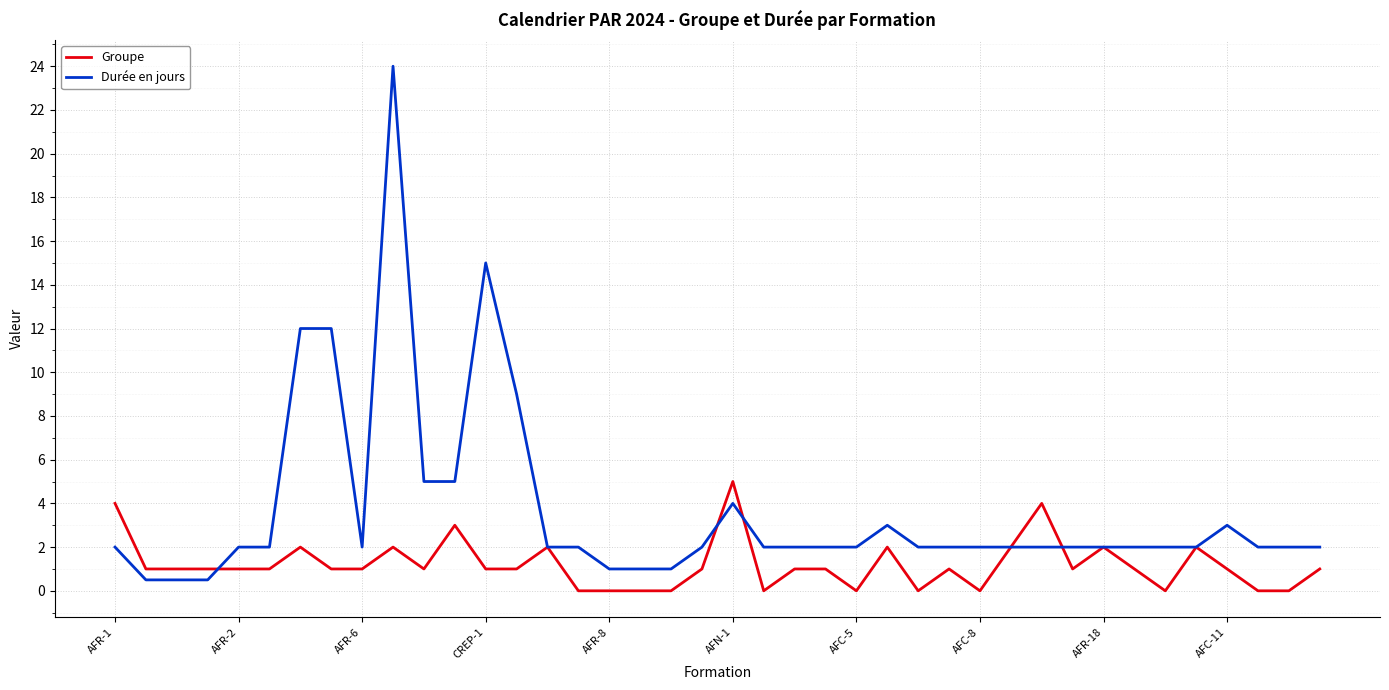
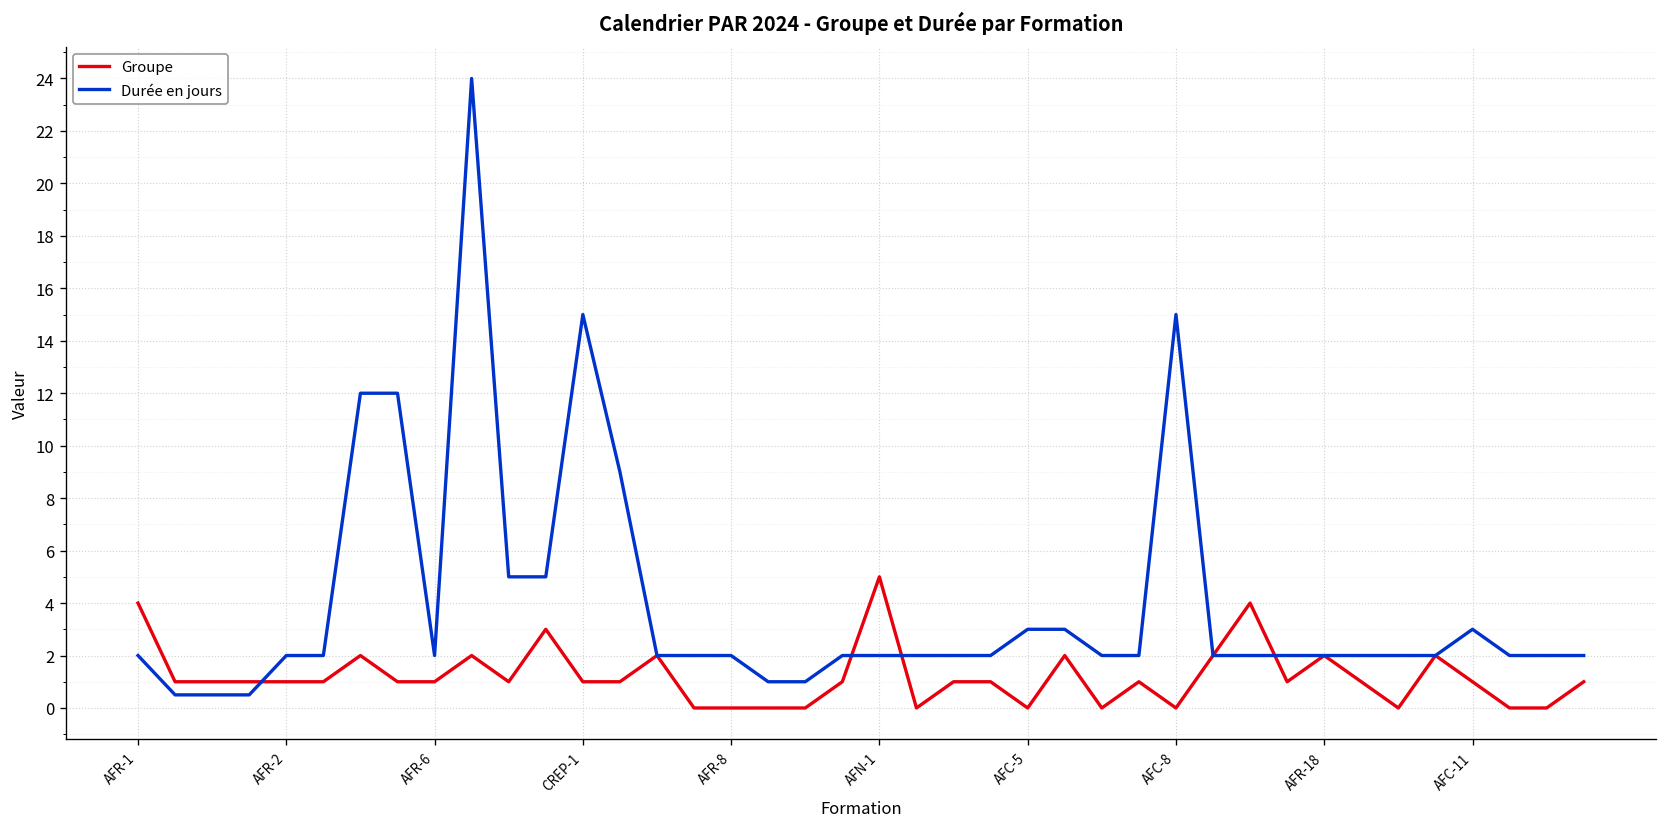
Durée en jours, AFR-8: 1 -> 2
Durée en jours, AFN-1: 4 -> 2
Durée en jours, AFC-5: 2 -> 3
Durée en jours, AFC-8: 2 -> 15
